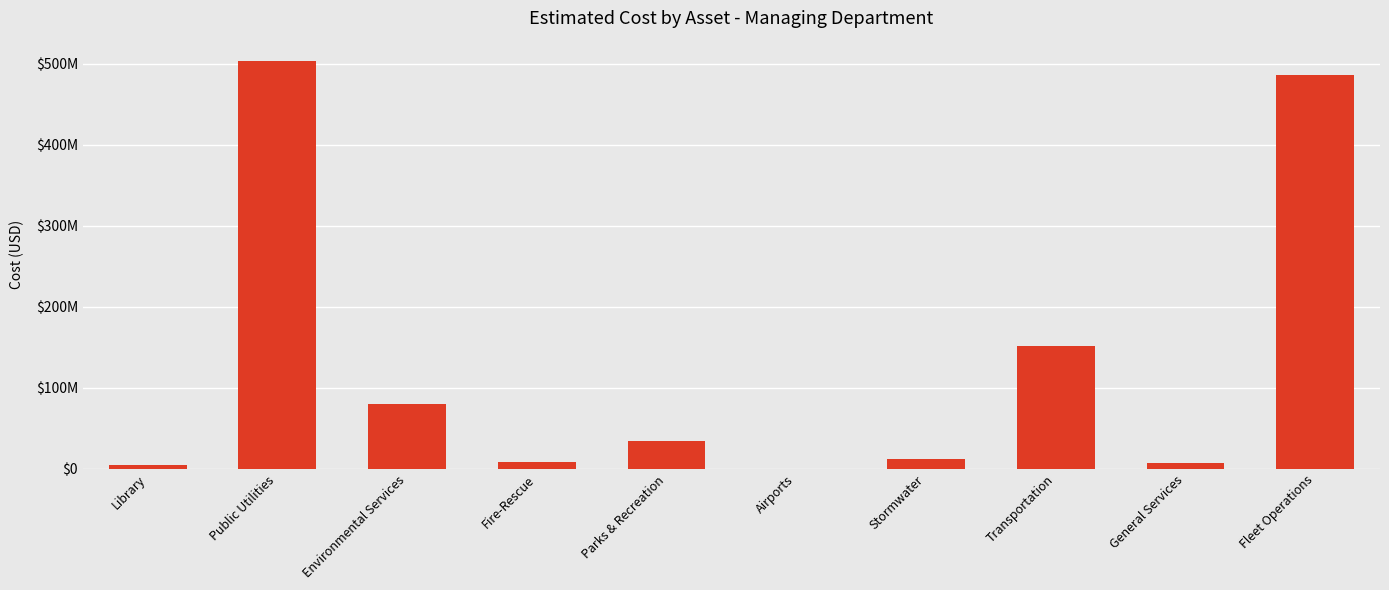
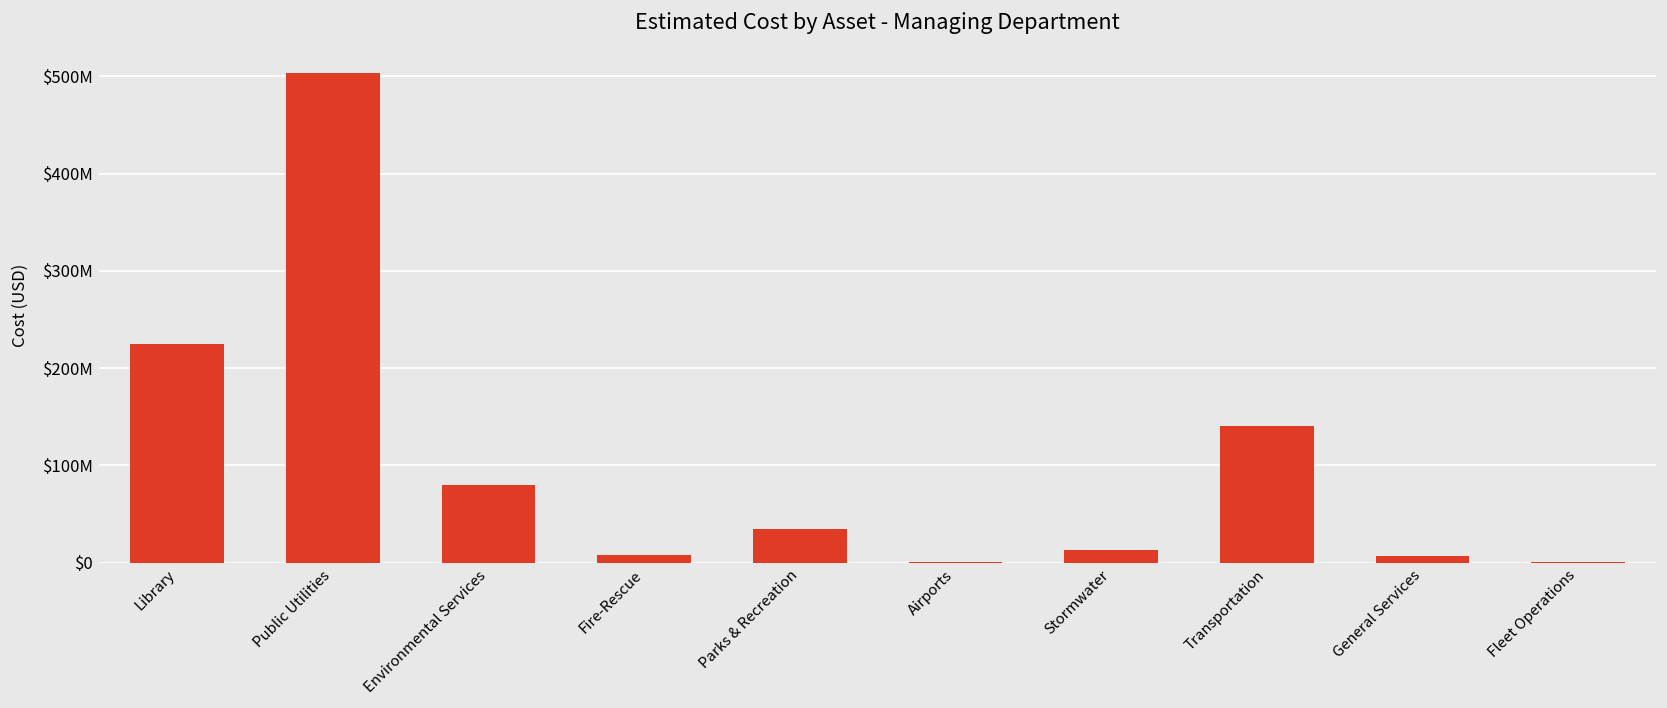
Library: $0 -> $230000000
Transportation: $150000000 -> $140000000
Fleet Operations: $490000000 -> $0
